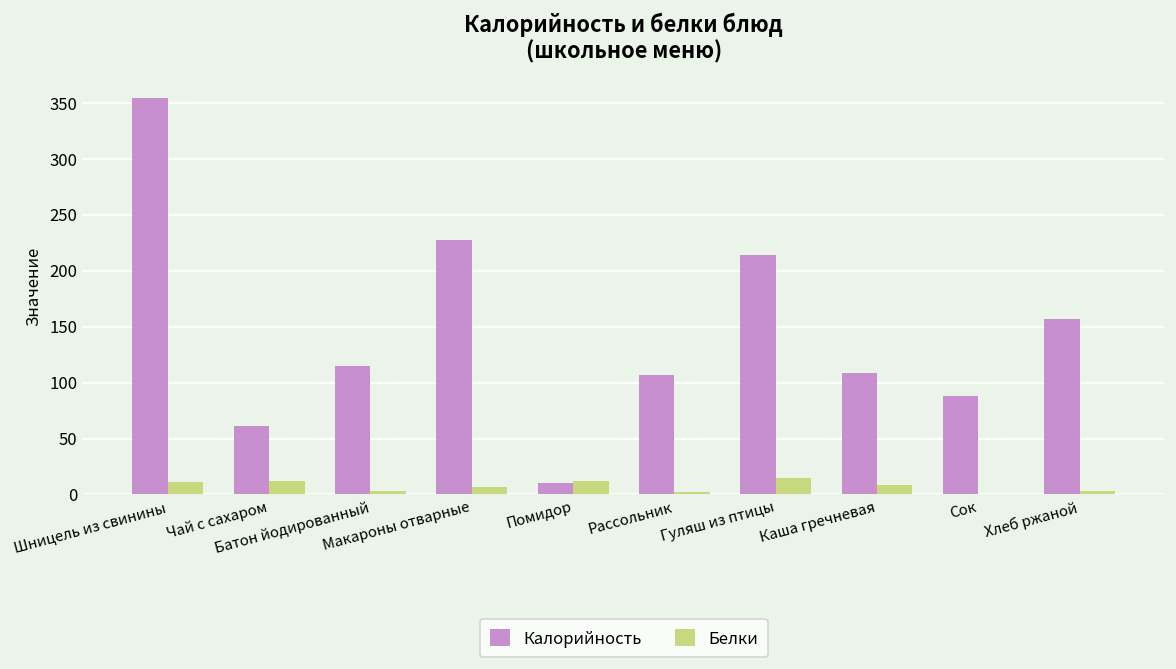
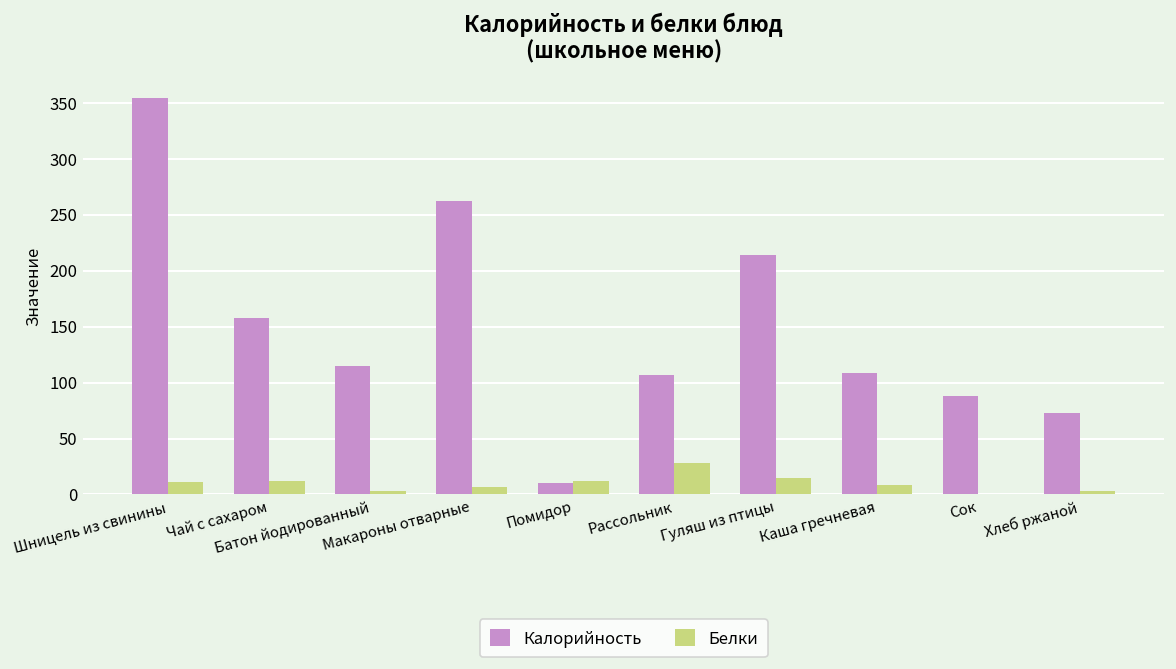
Калорийность, Чай с сахаром: 60 -> 160
Калорийность, Макароны отварные: 230 -> 260
Белки, Рассольник: 0 -> 30
Калорийность, Хлеб ржаной: 160 -> 70
